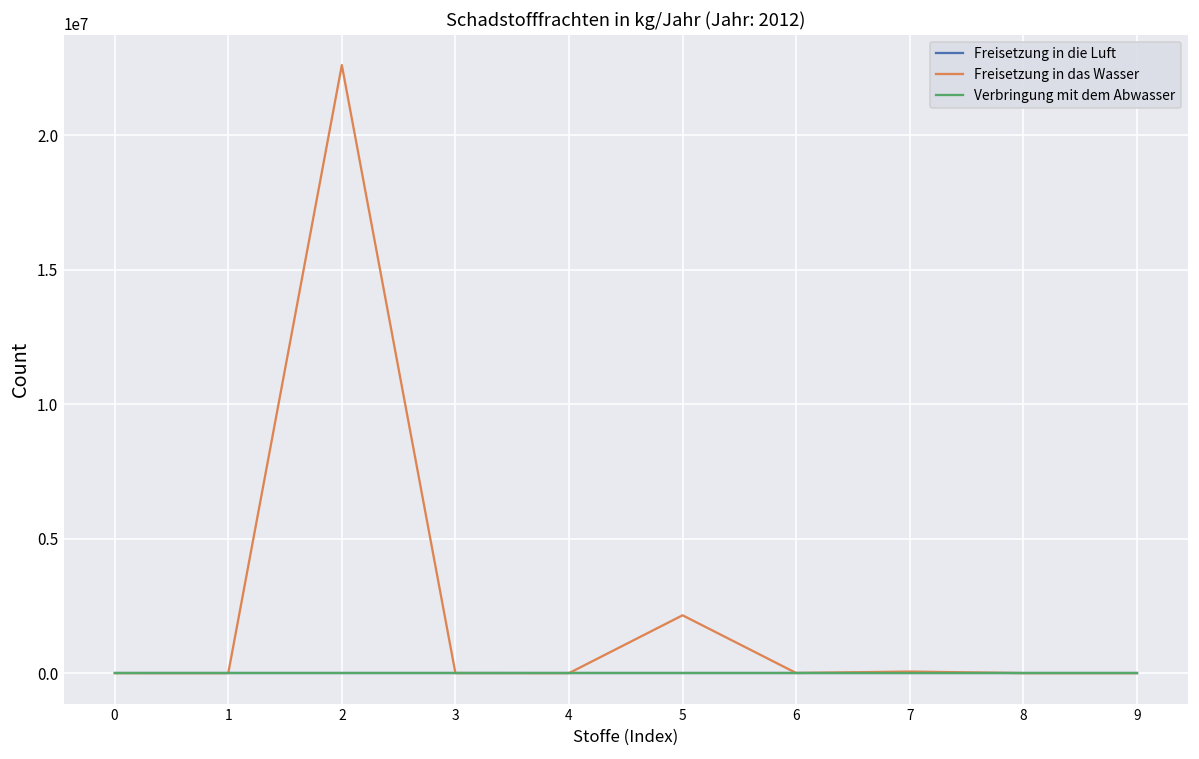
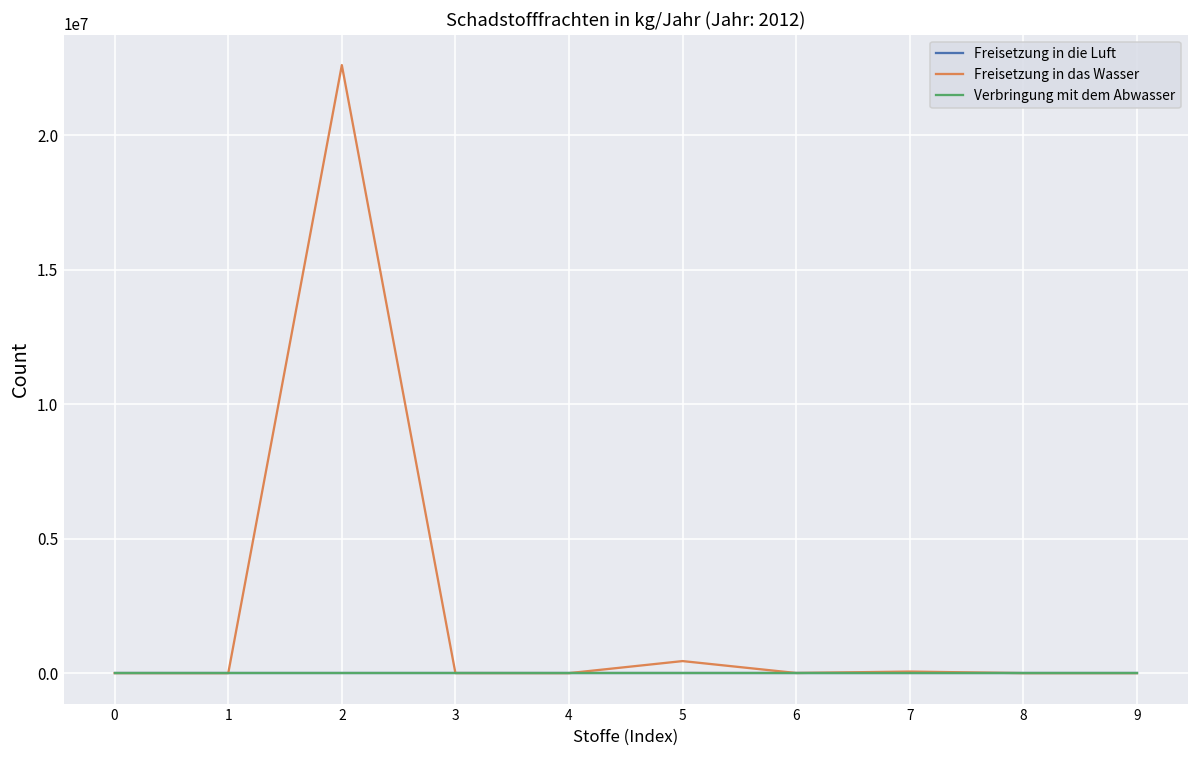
Freisetzung in das Wasser, 5: 2200000 -> 400000
